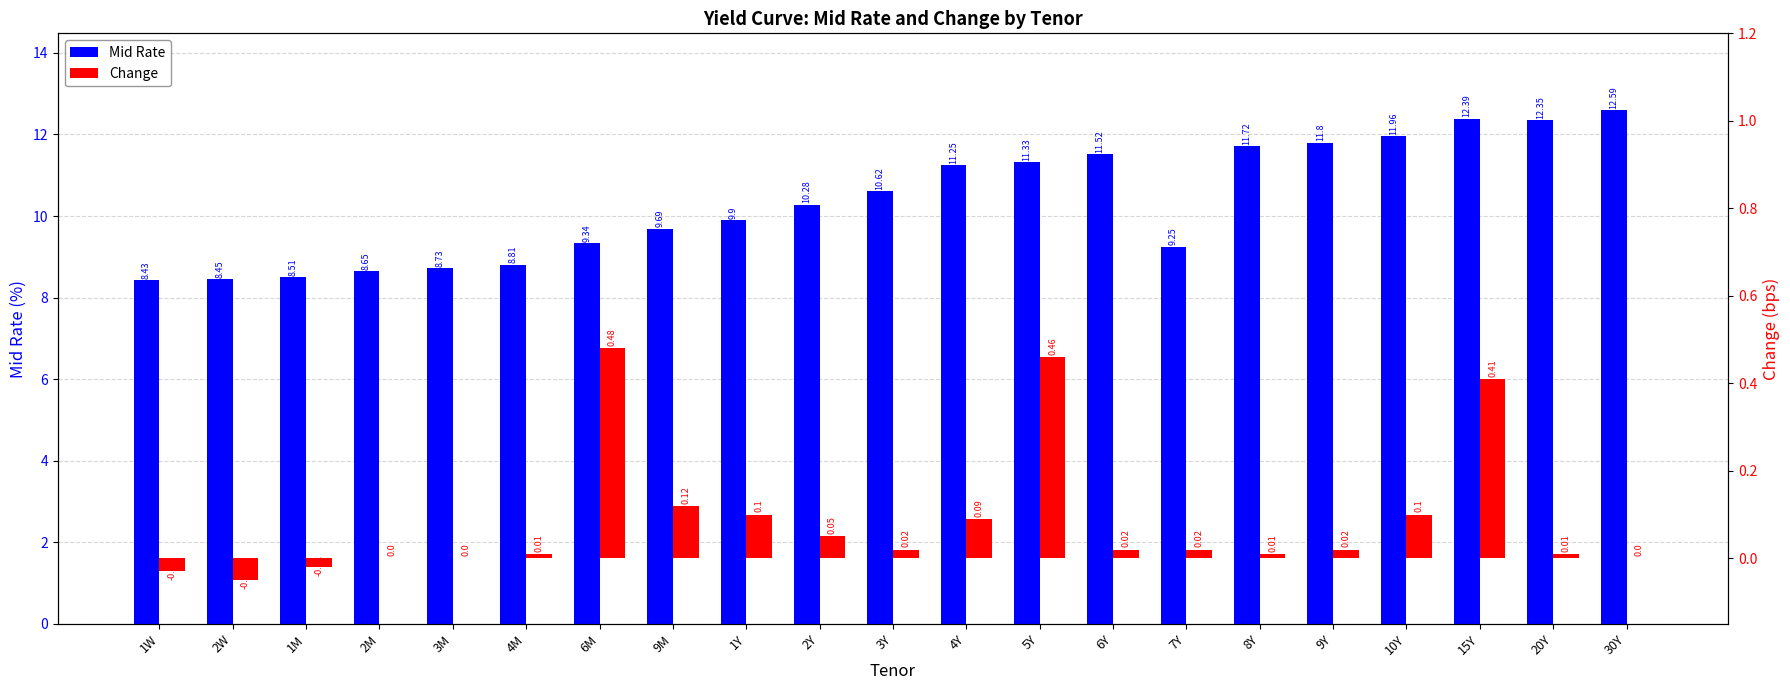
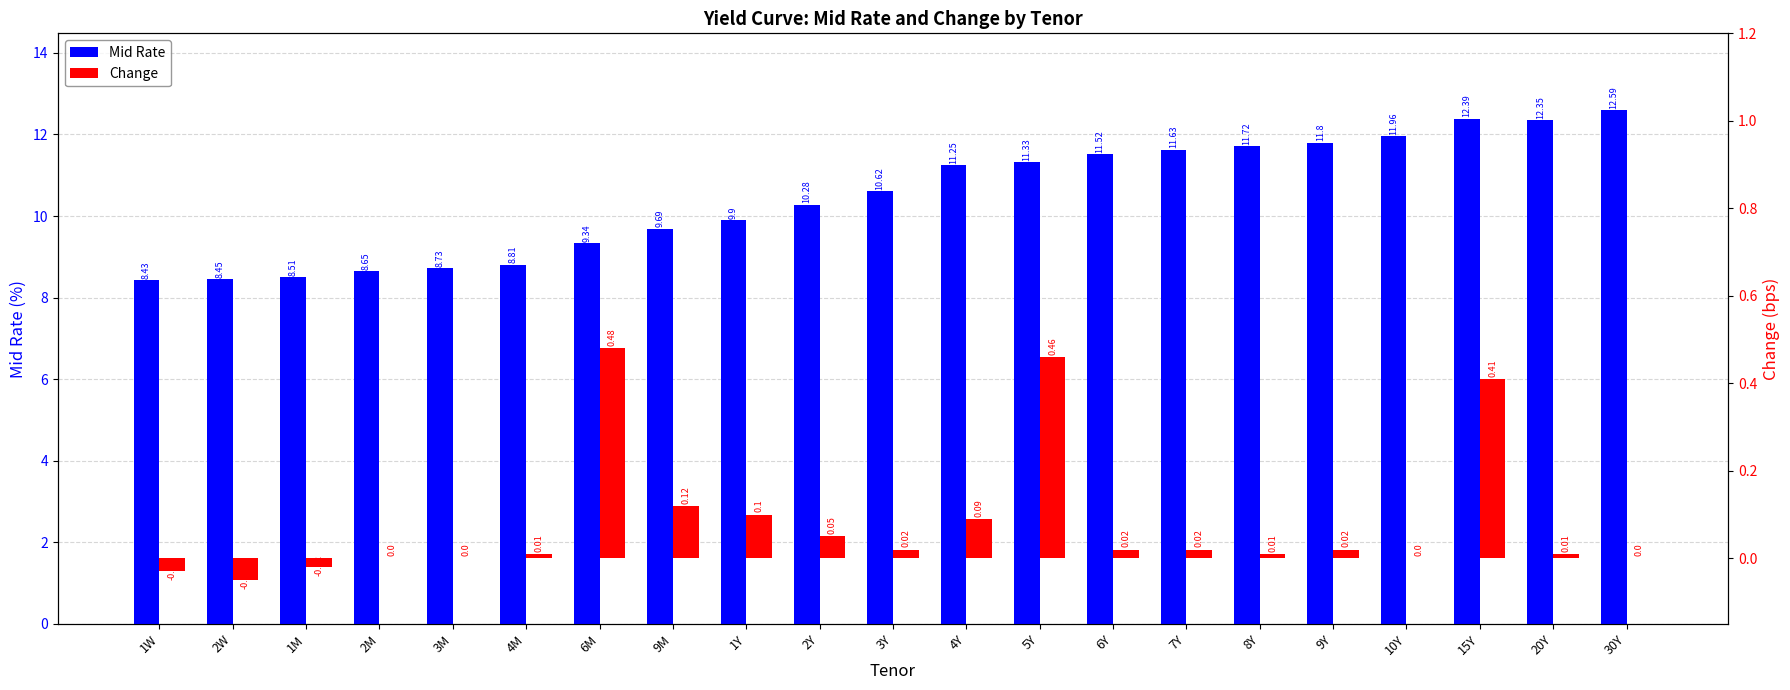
Mid Rate, 7Y: 9.25 -> 11.63
Change, 10Y: 0.1 -> 0.0
